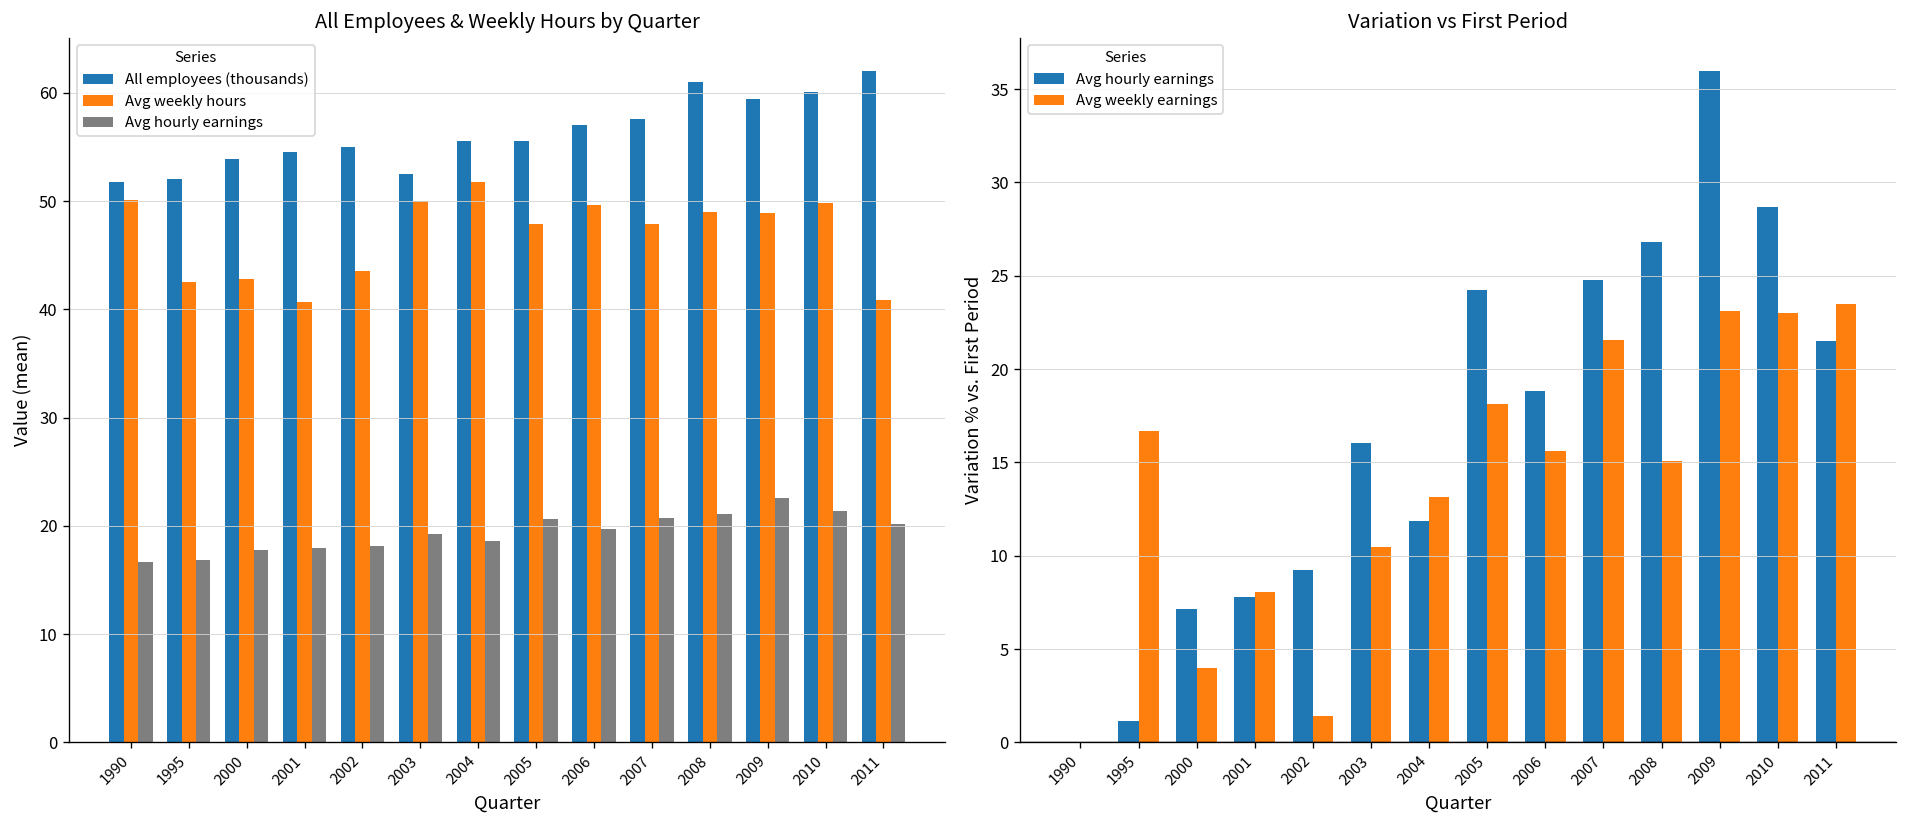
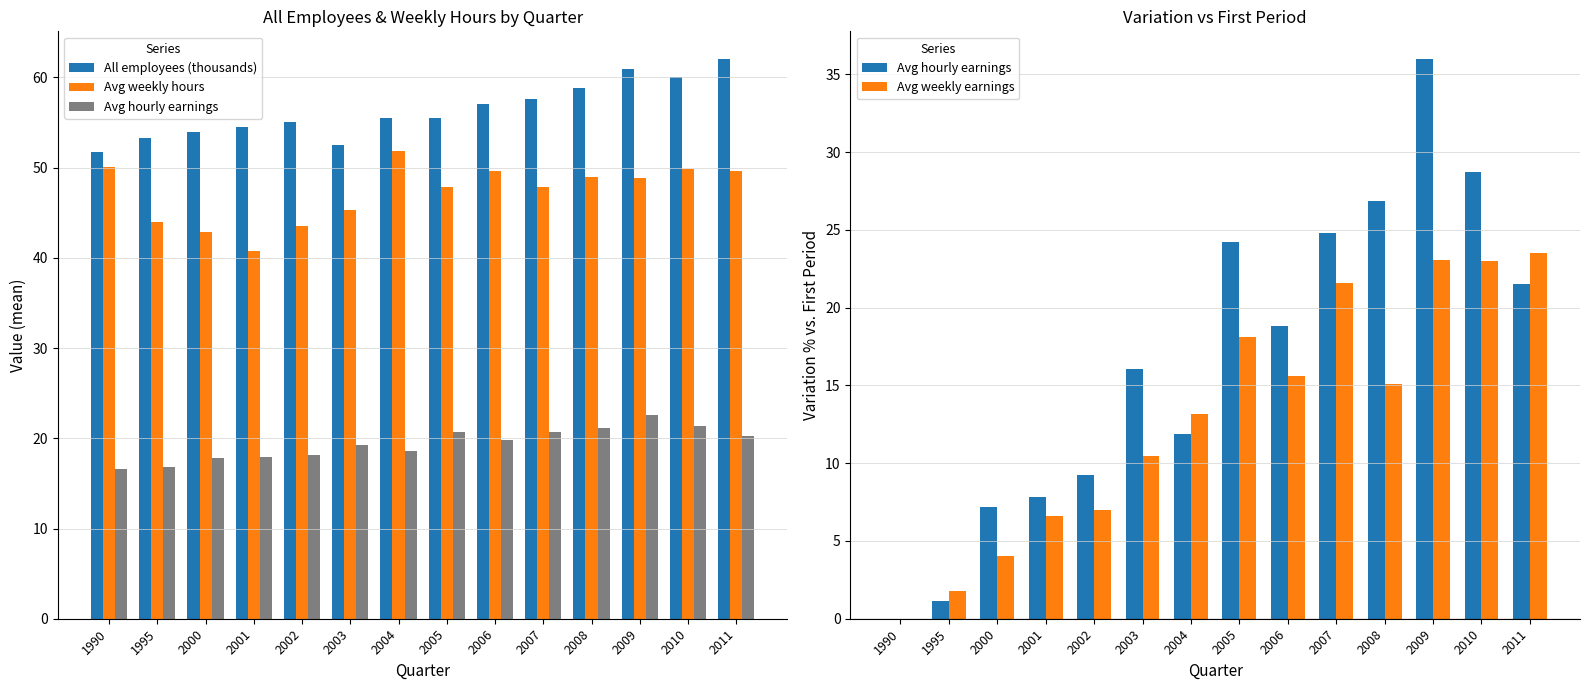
All Employees & Weekly Hours by Quarter, All employees (thousands), 1995: 52 -> 53
All Employees & Weekly Hours by Quarter, Avg weekly hours, 1995: 43 -> 44
All Employees & Weekly Hours by Quarter, Avg weekly hours, 2003: 50 -> 45
All Employees & Weekly Hours by Quarter, All employees (thousands), 2008: 61 -> 59
All Employees & Weekly Hours by Quarter, All employees (thousands), 2009: 59 -> 61
All Employees & Weekly Hours by Quarter, Avg weekly hours, 2011: 41 -> 50
Variation vs First Period, Avg weekly earnings, 1995: 16.7 -> 1.8
Variation vs First Period, Avg weekly earnings, 2001: 8.1 -> 6.6
Variation vs First Period, Avg weekly earnings, 2002: 1.4 -> 7.0
